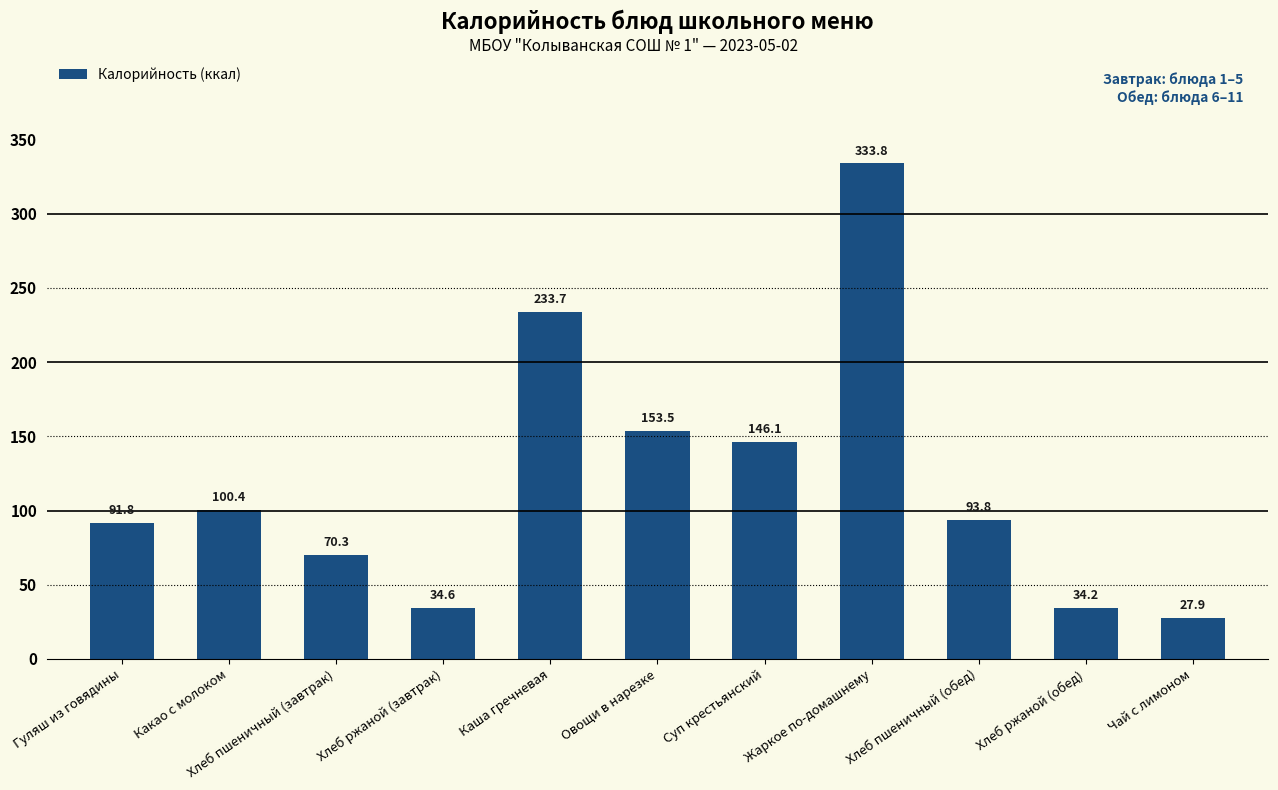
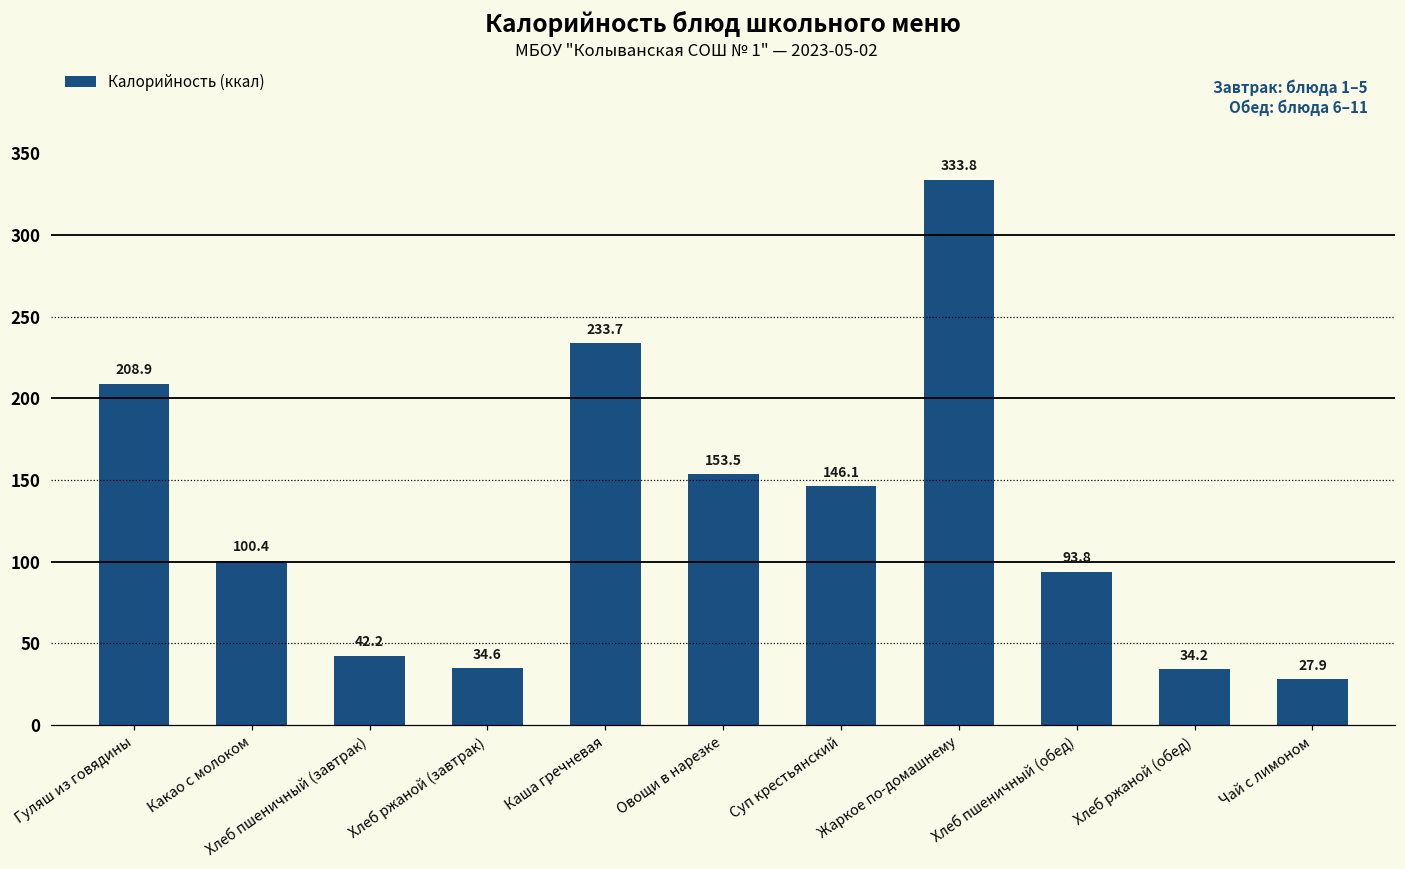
Гуляш из говядины: 91.8 -> 208.9
Хлеб пшеничный (завтрак): 70.3 -> 42.2
